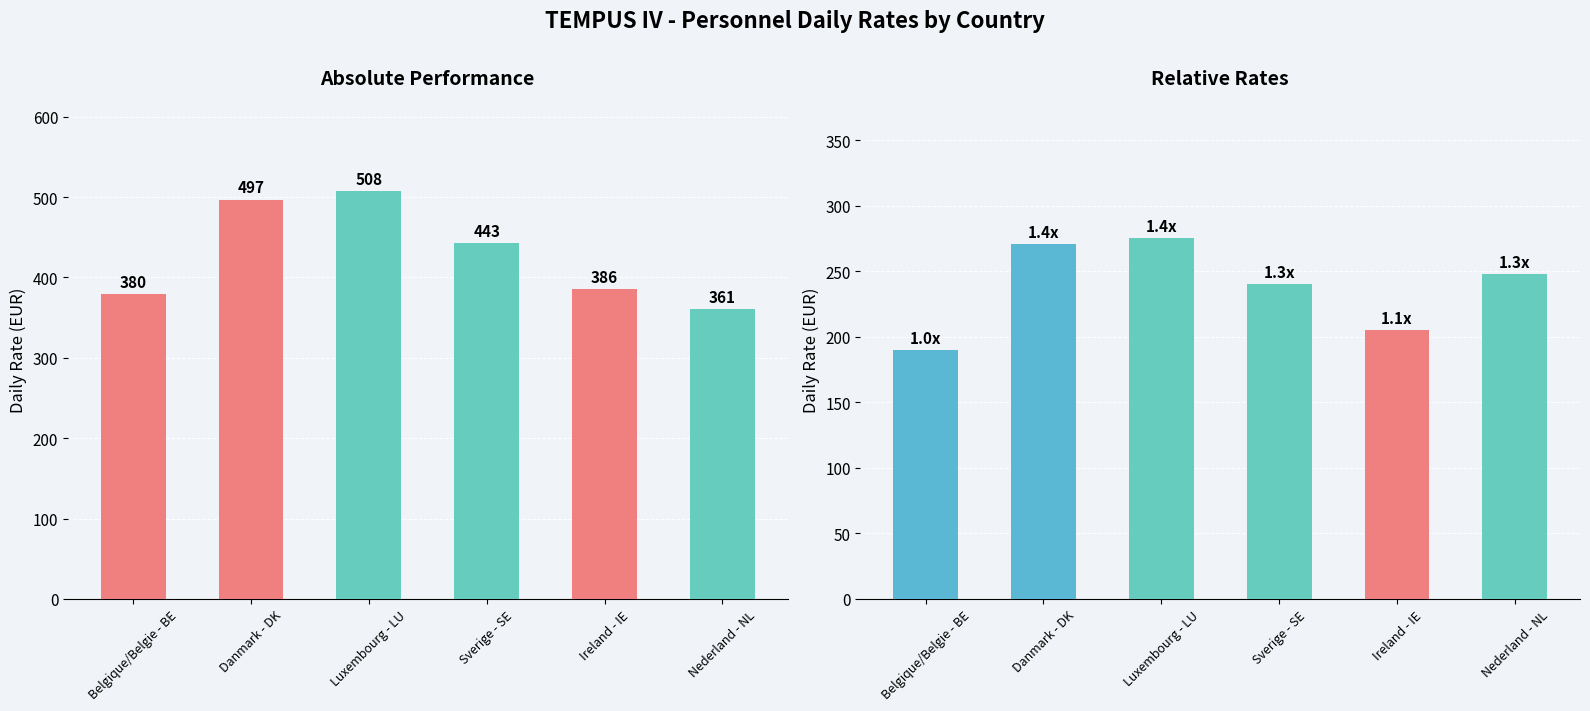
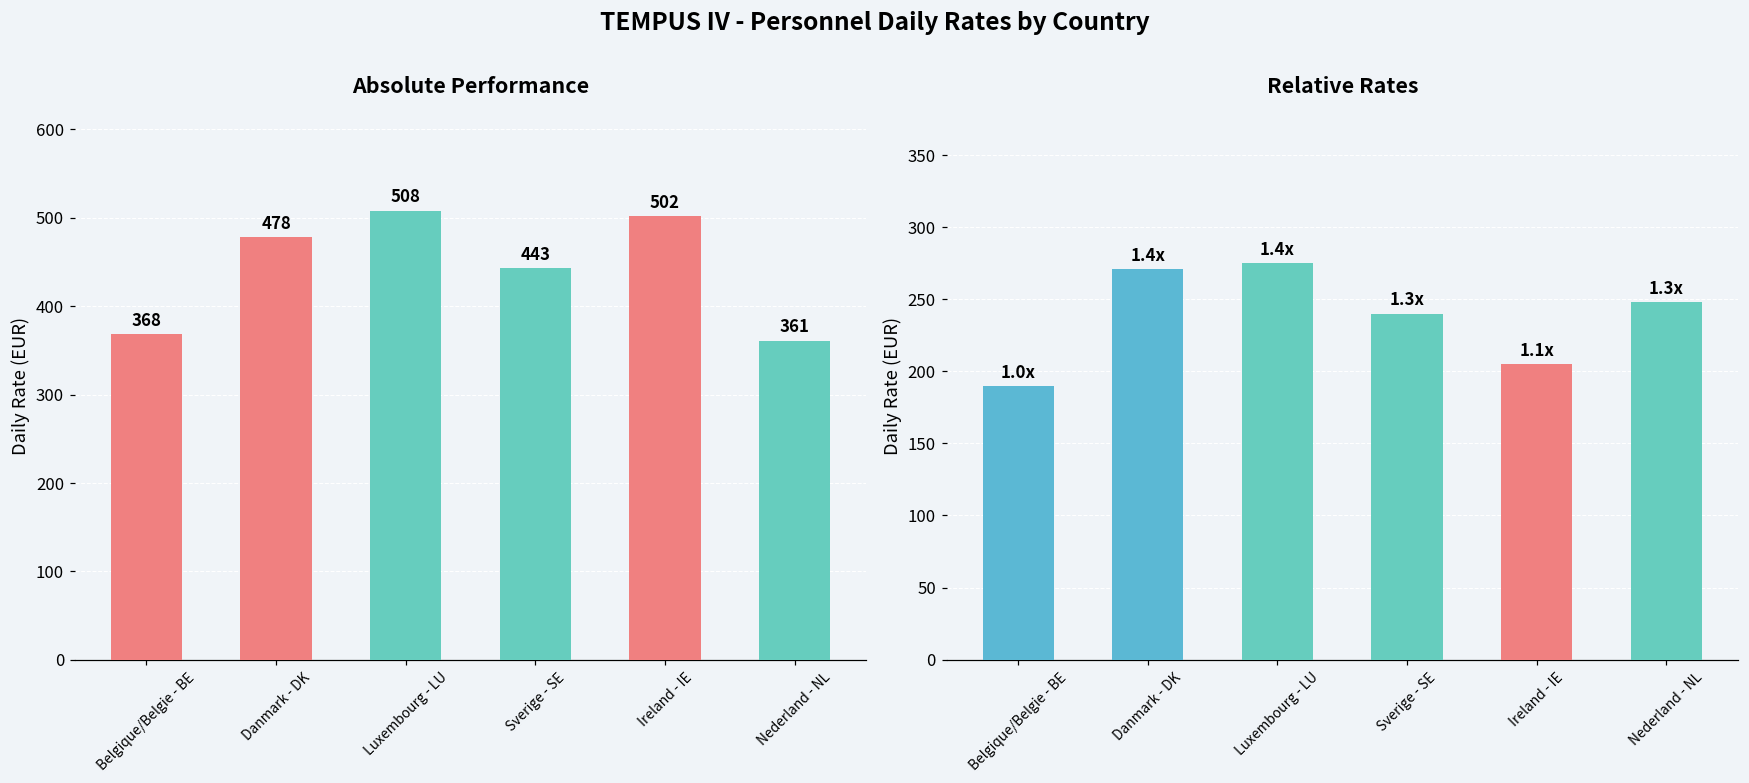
Absolute Performance, Belgique/Belgie - BE: 380 -> 368
Absolute Performance, Danmark - DK: 497 -> 478
Absolute Performance, Ireland - IE: 386 -> 502
